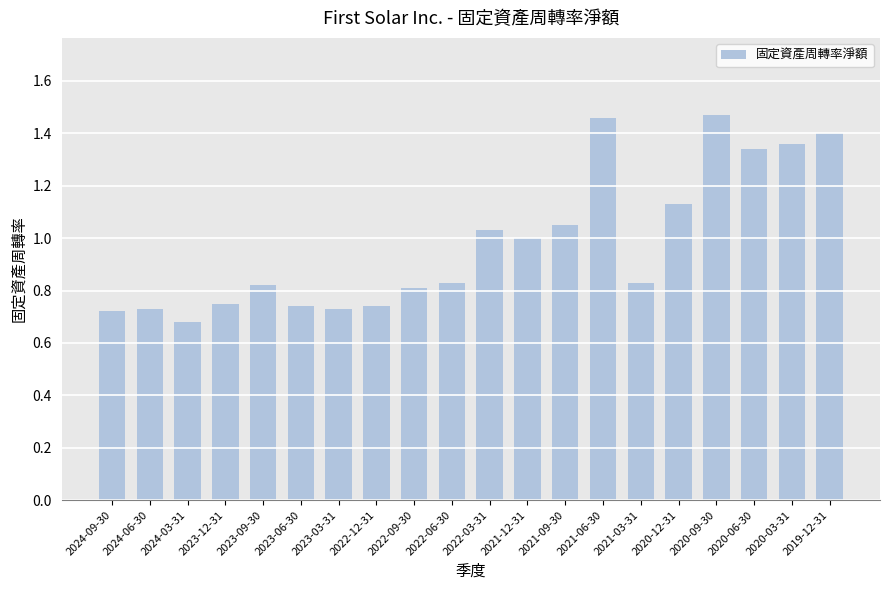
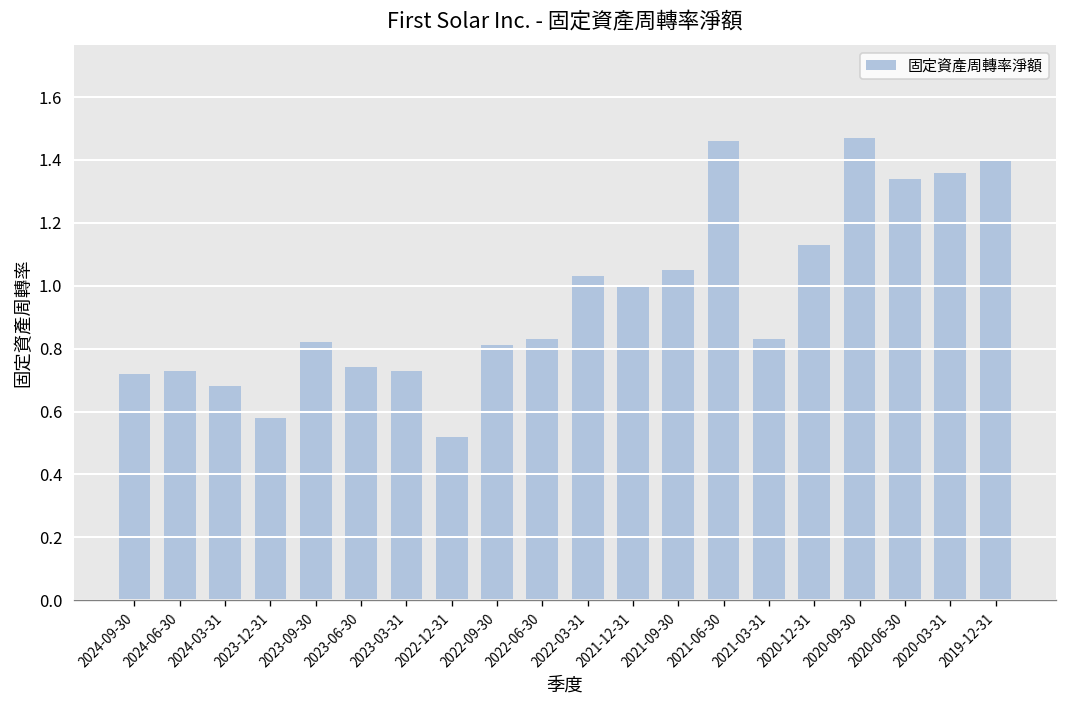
2023-12-31: 0.75 -> 0.58
2022-12-31: 0.74 -> 0.52
